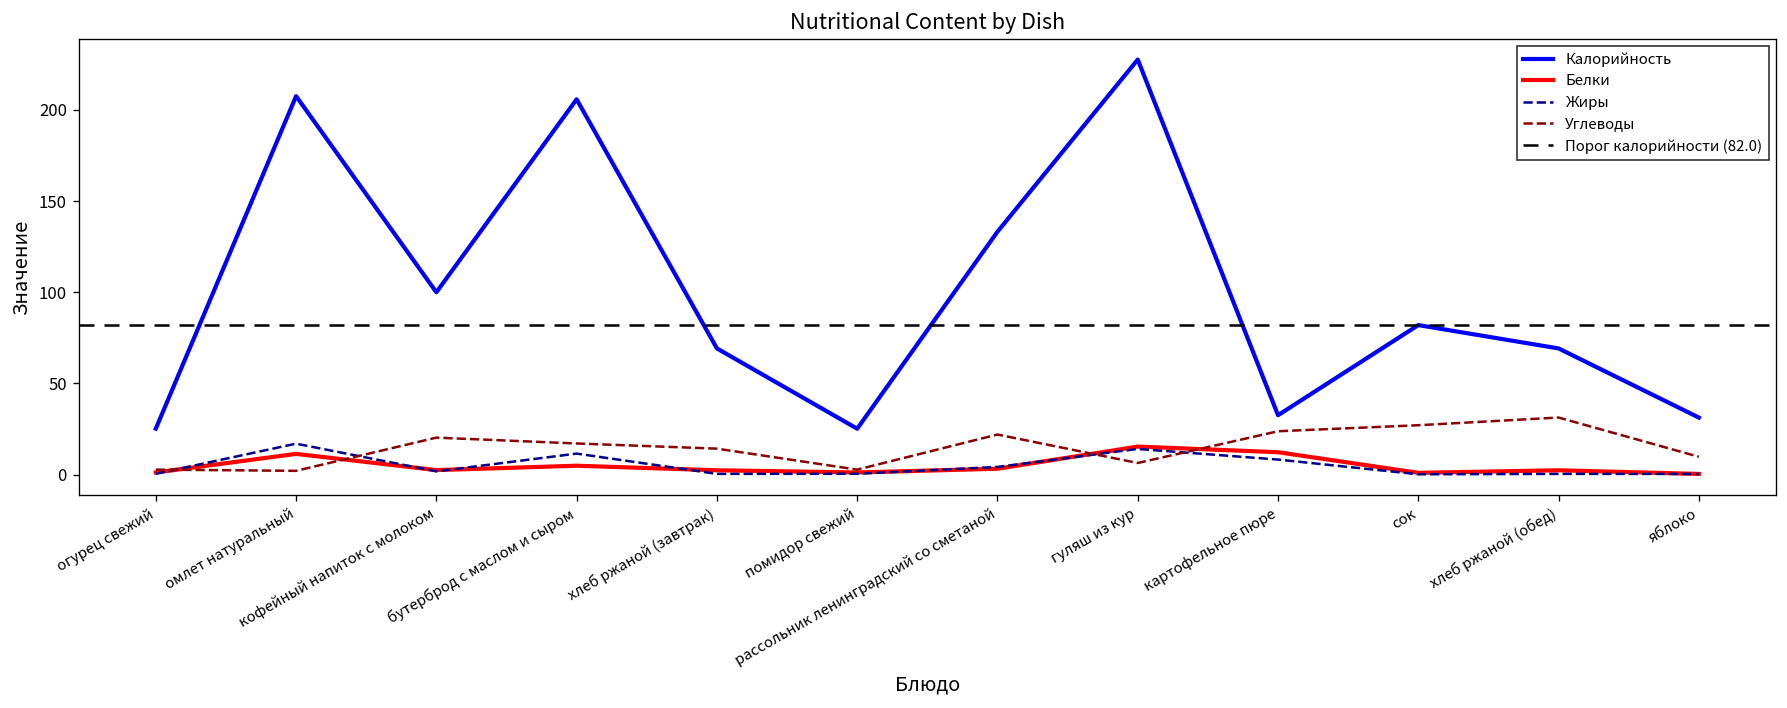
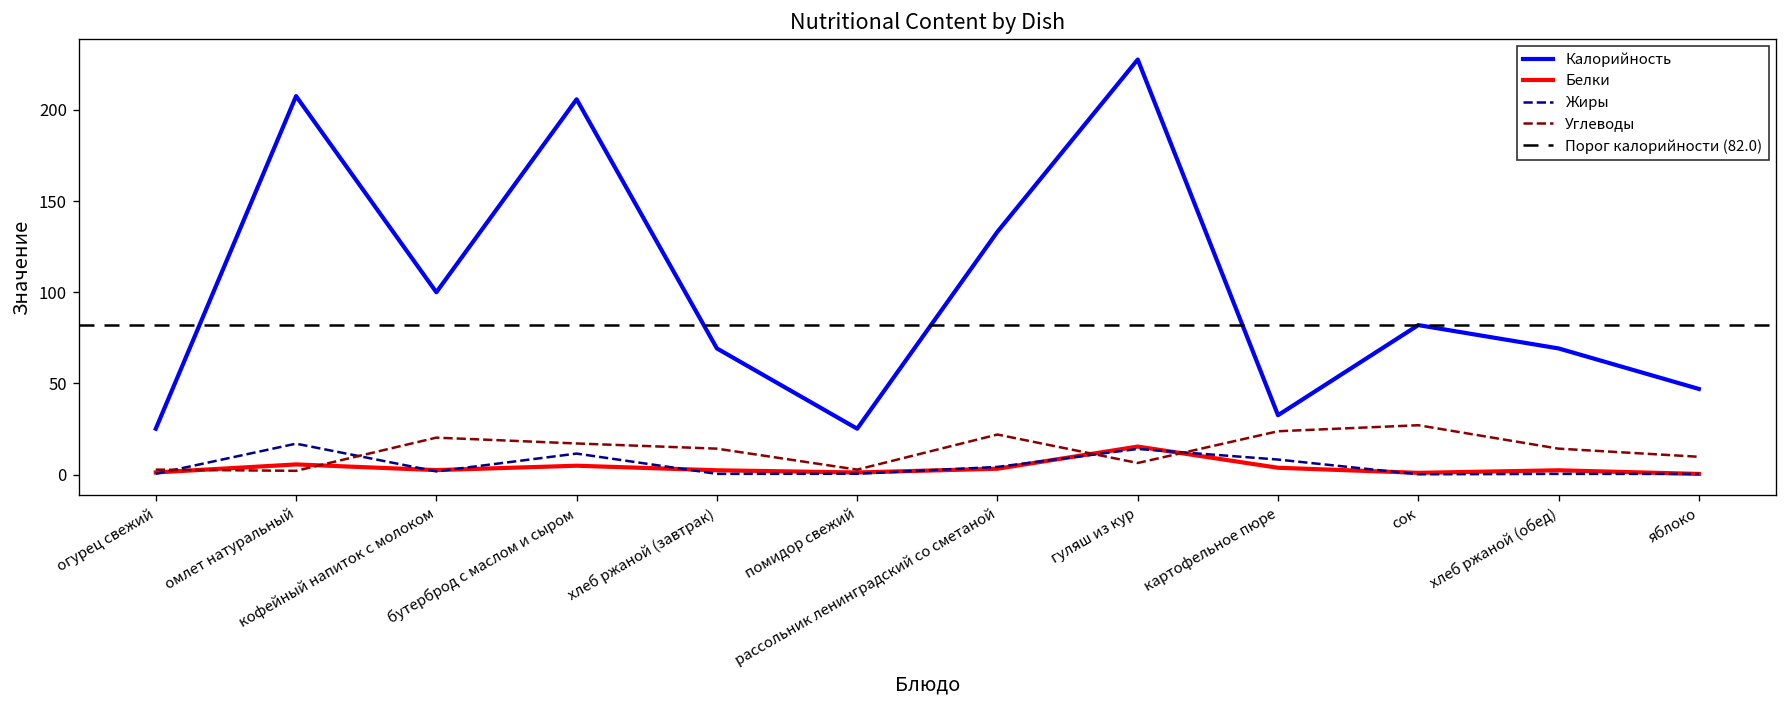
Белки, омлет натуральный: 11 -> 6
Белки, картофельное пюре: 12 -> 4
Углеводы, хлеб ржаной (обед): 31 -> 14
Калорийность, яблоко: 31 -> 47
